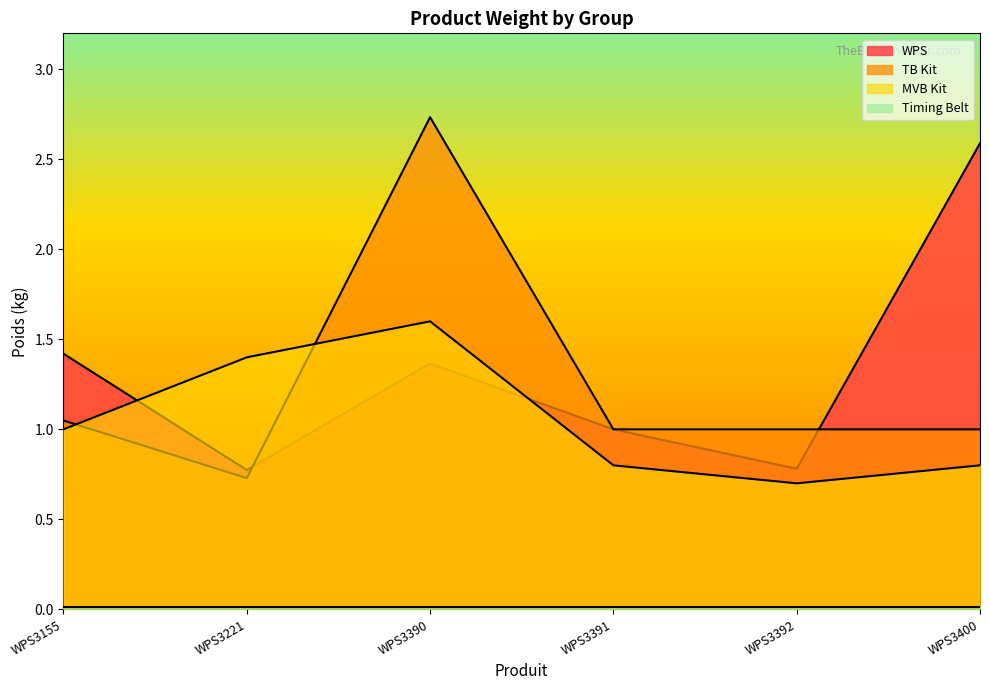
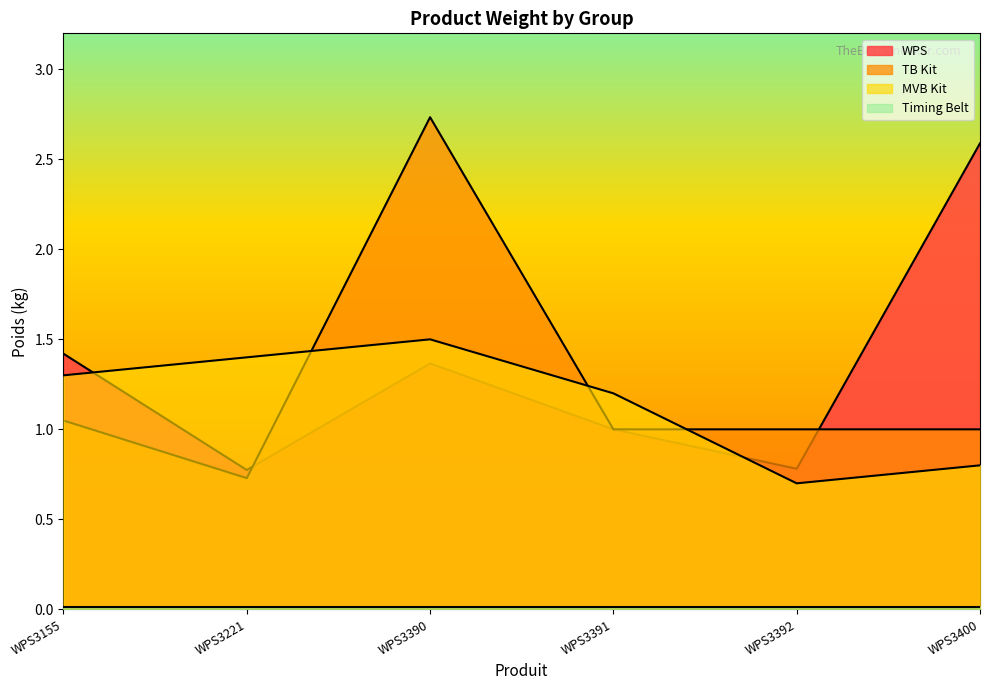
MVB Kit, WPS3155: 1.0 -> 1.3
MVB Kit, WPS3390: 1.6 -> 1.5
MVB Kit, WPS3391: 0.8 -> 1.2
